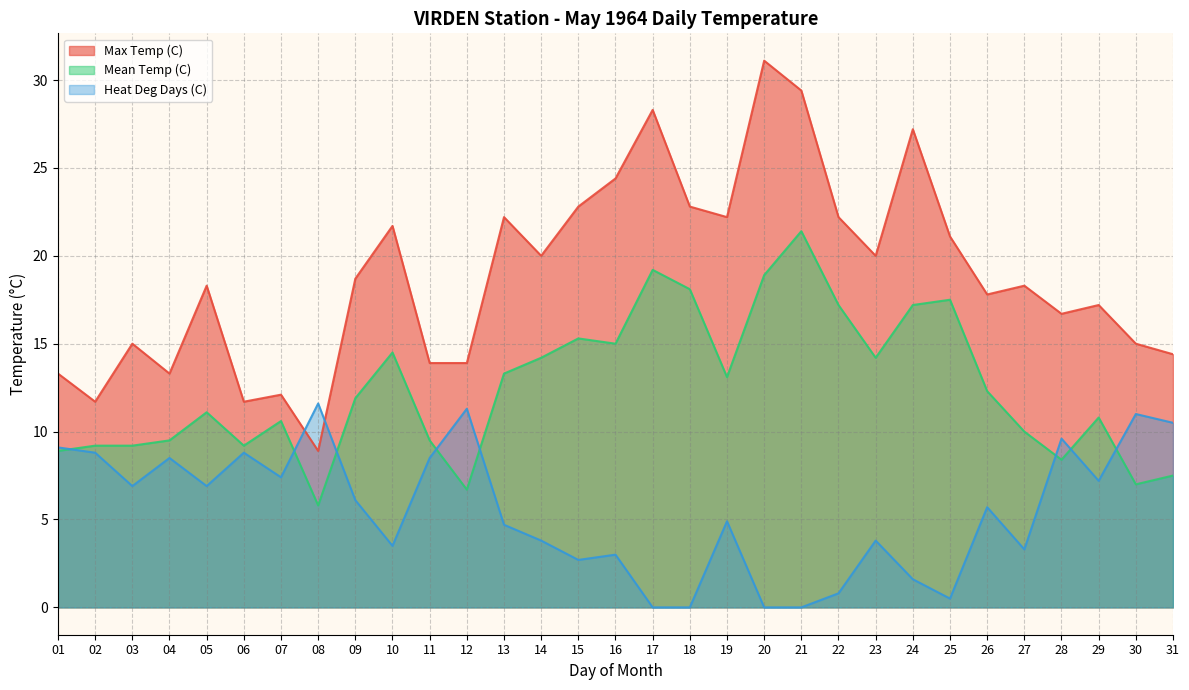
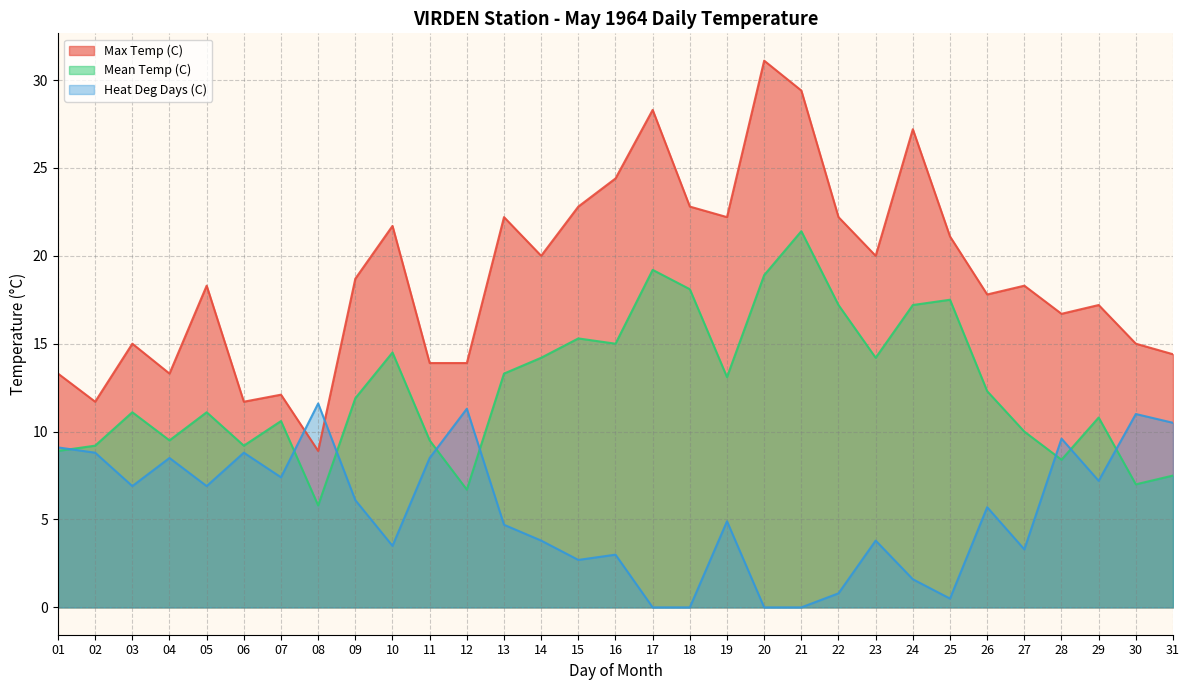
Mean Temp (C), 03: 9.2 -> 11.1
